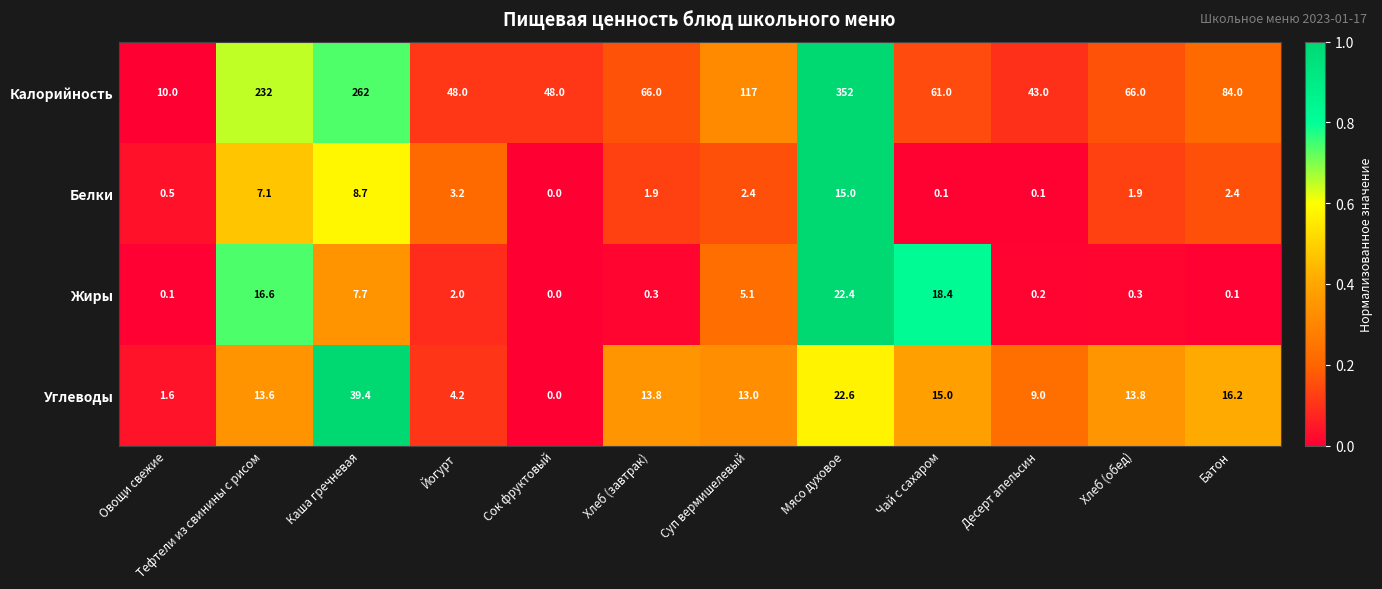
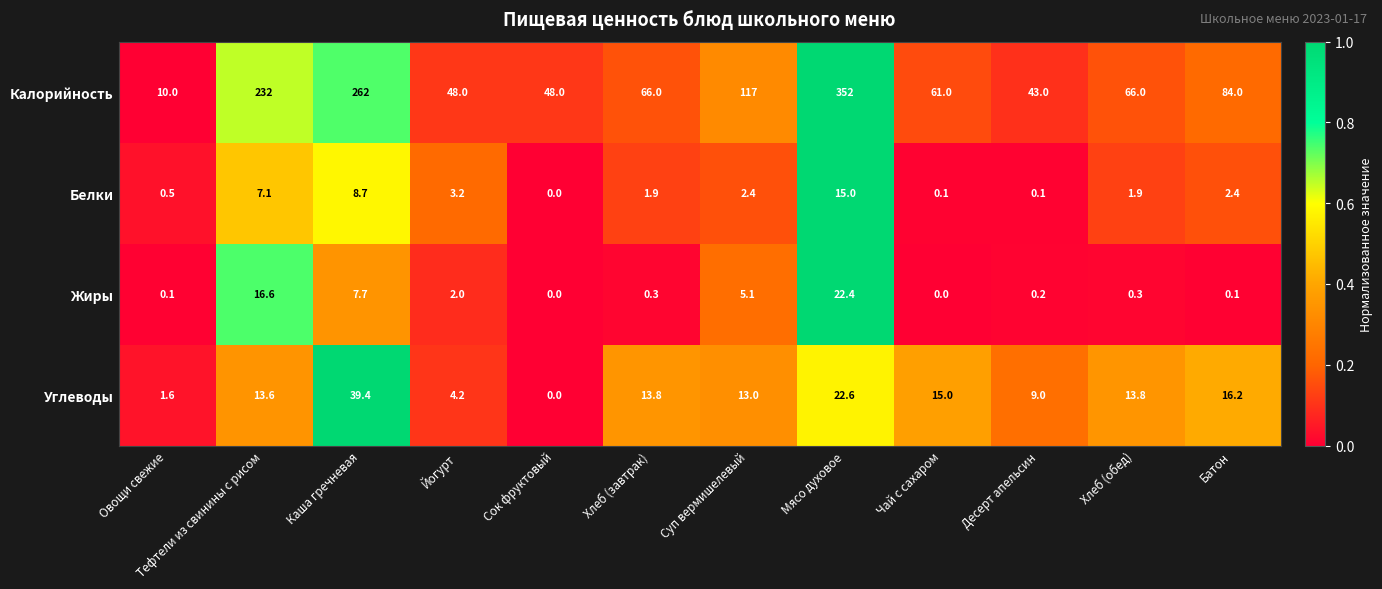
Жиры, Чай с сахаром: 18.4 -> 0.0
